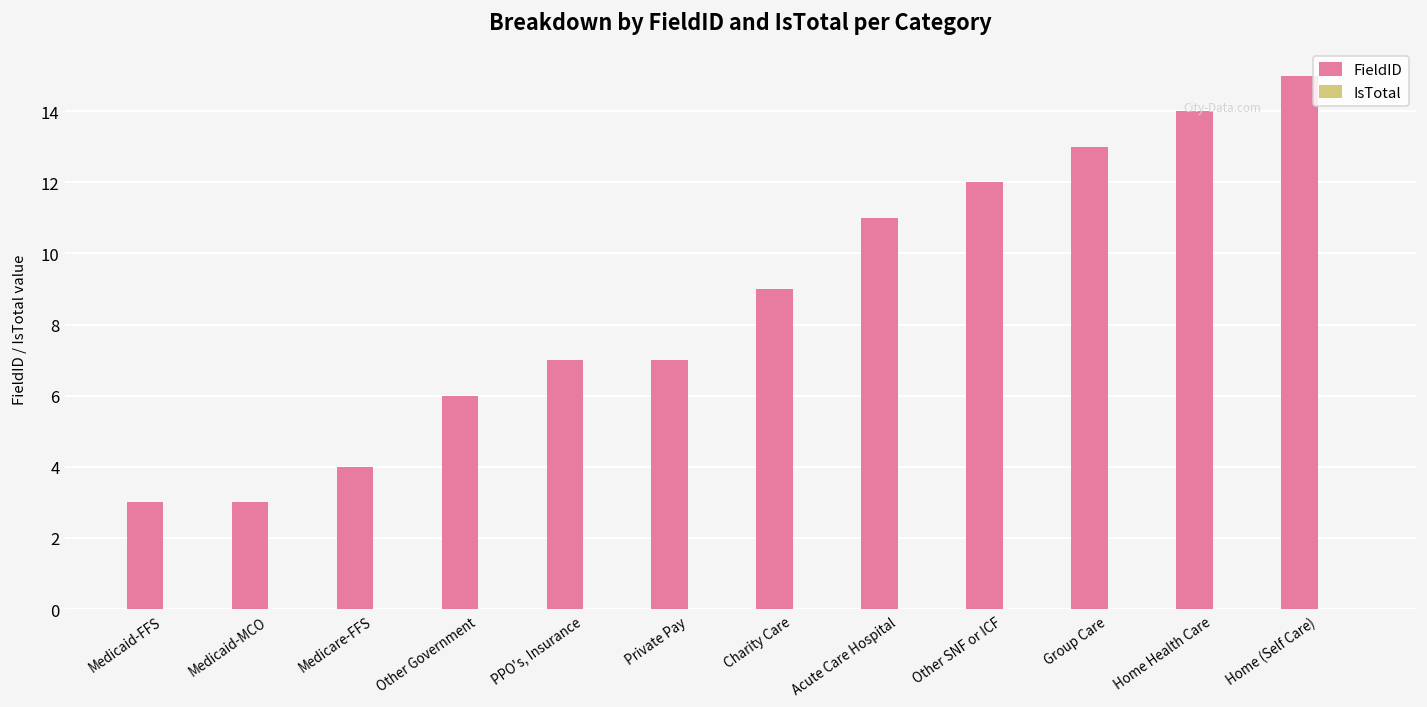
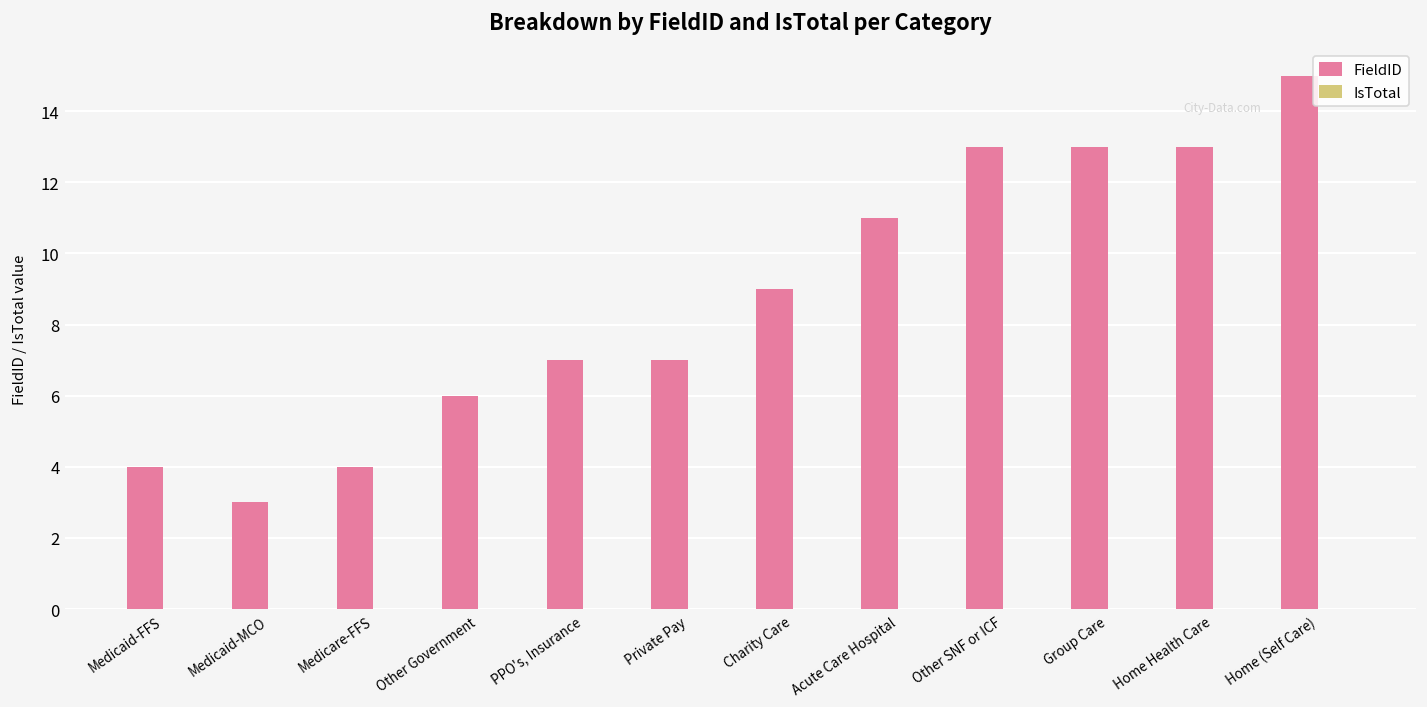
FieldID, Medicaid-FFS: 3 -> 4
FieldID, Other SNF or ICF: 12 -> 13
FieldID, Home Health Care: 14 -> 13
